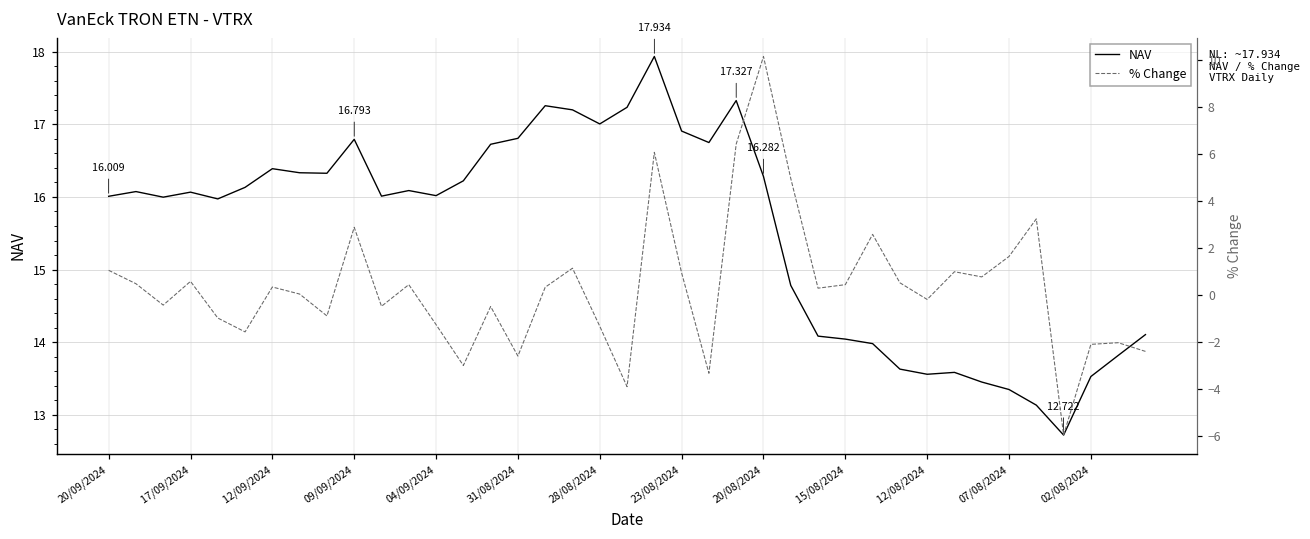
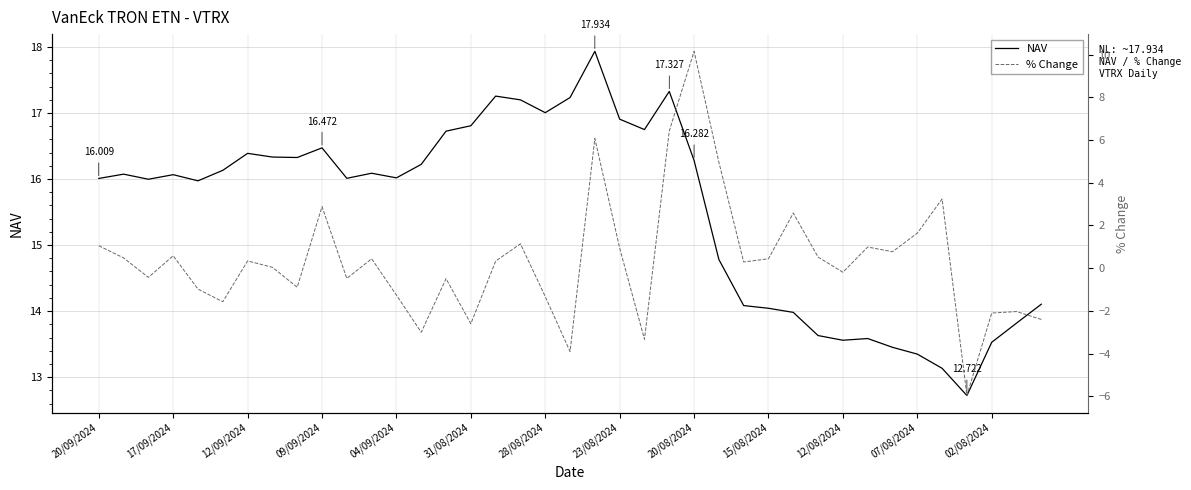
NAV, 09/09/2024: 16.793 -> 16.472
